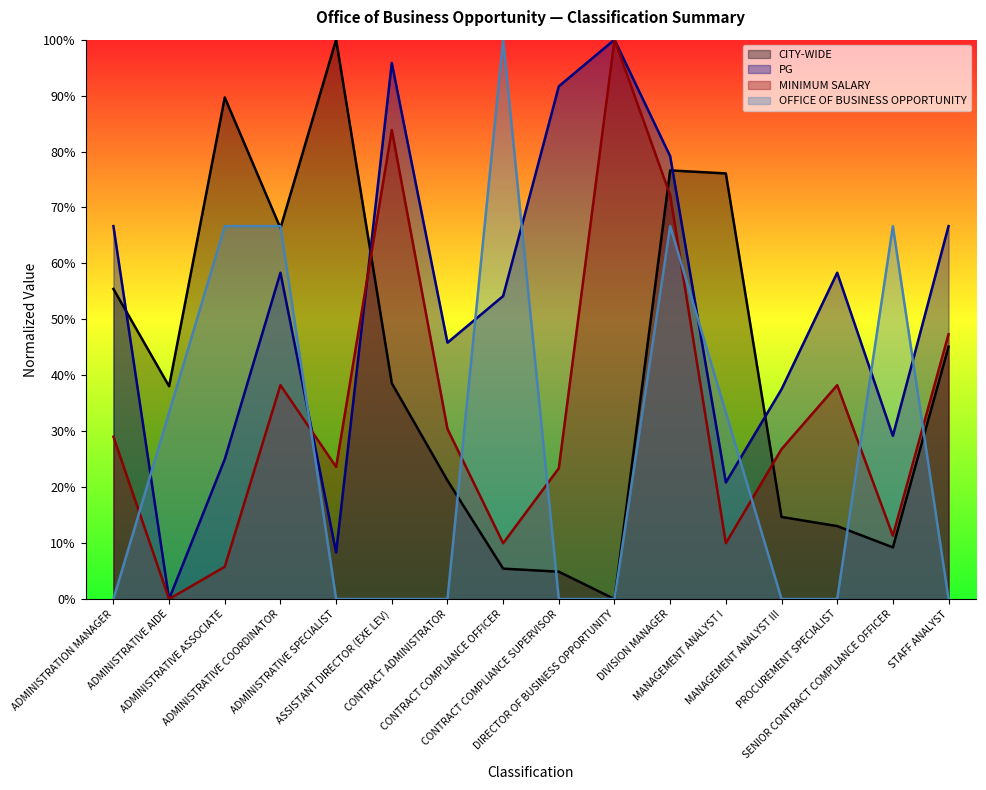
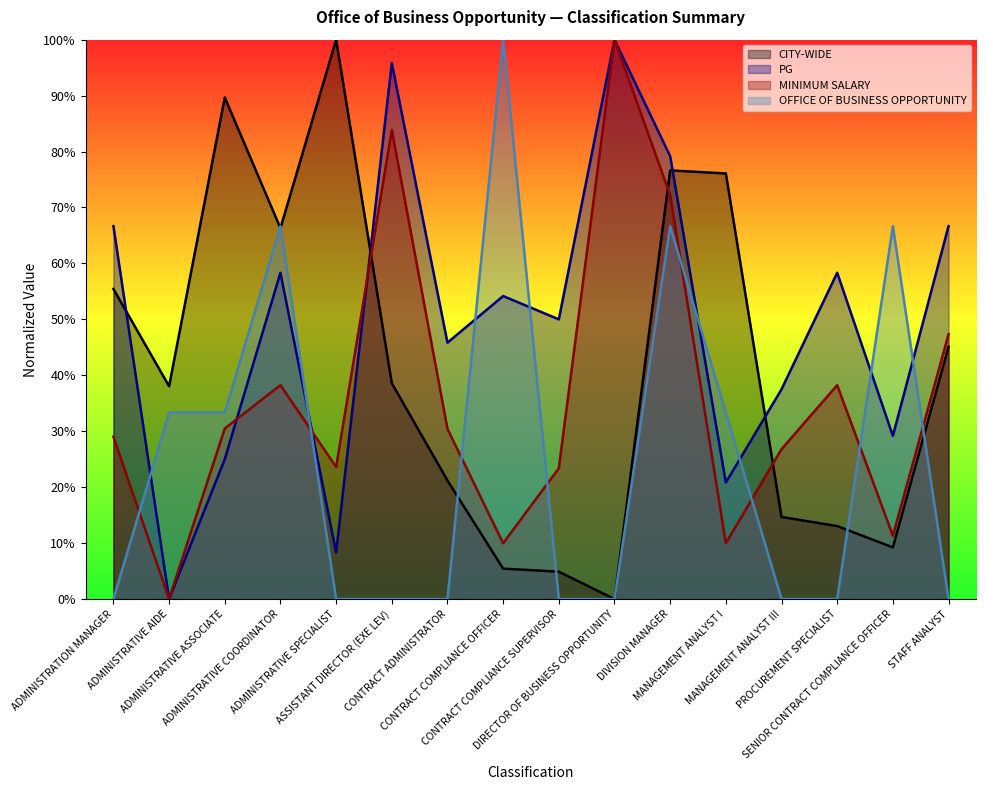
MINIMUM SALARY, ADMINISTRATIVE ASSOCIATE: 6% -> 30%
OFFICE OF BUSINESS OPPORTUNITY, ADMINISTRATIVE ASSOCIATE: 67% -> 33%
PG, CONTRACT COMPLIANCE SUPERVISOR: 92% -> 50%
